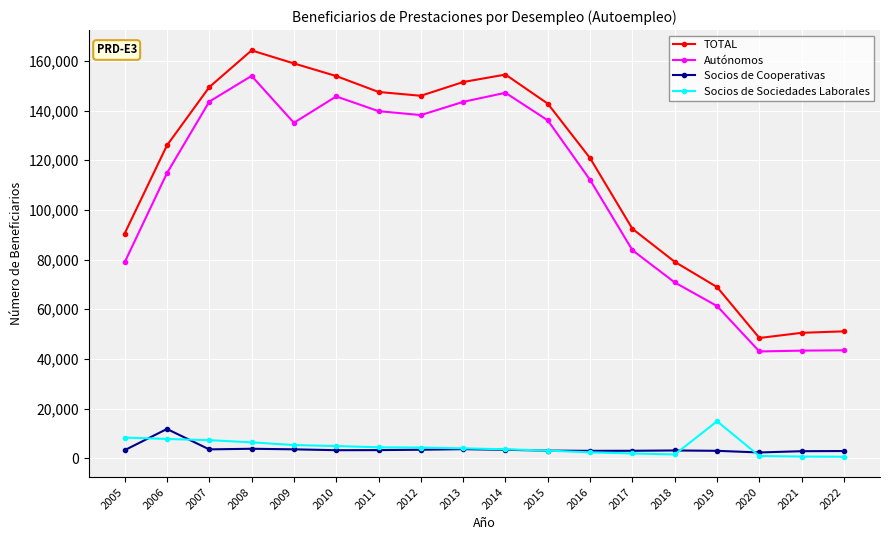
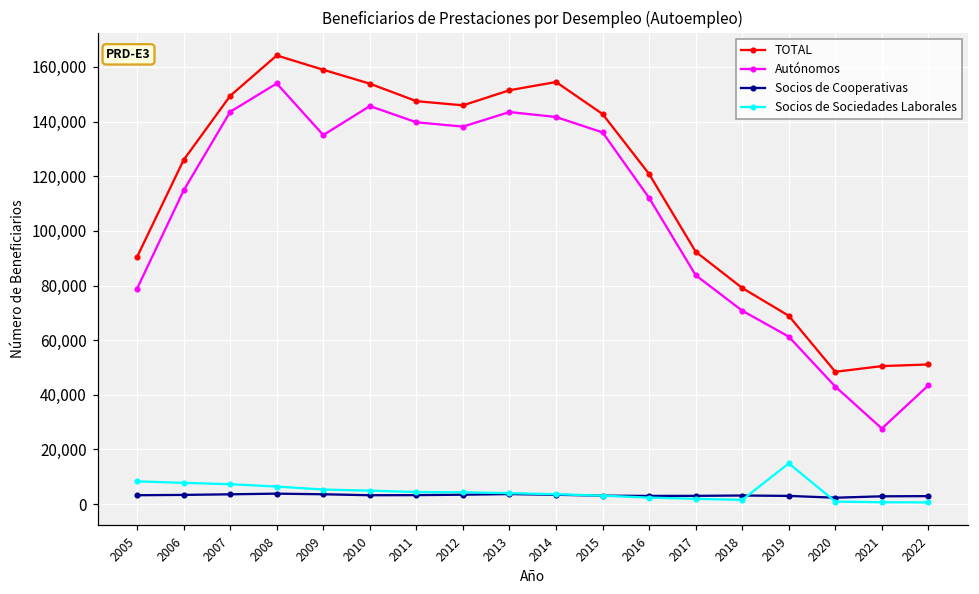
Socios de Cooperativas, 2006: 12,000 -> 3,000
Autónomos, 2014: 147,000 -> 142,000
Autónomos, 2021: 43,000 -> 28,000
